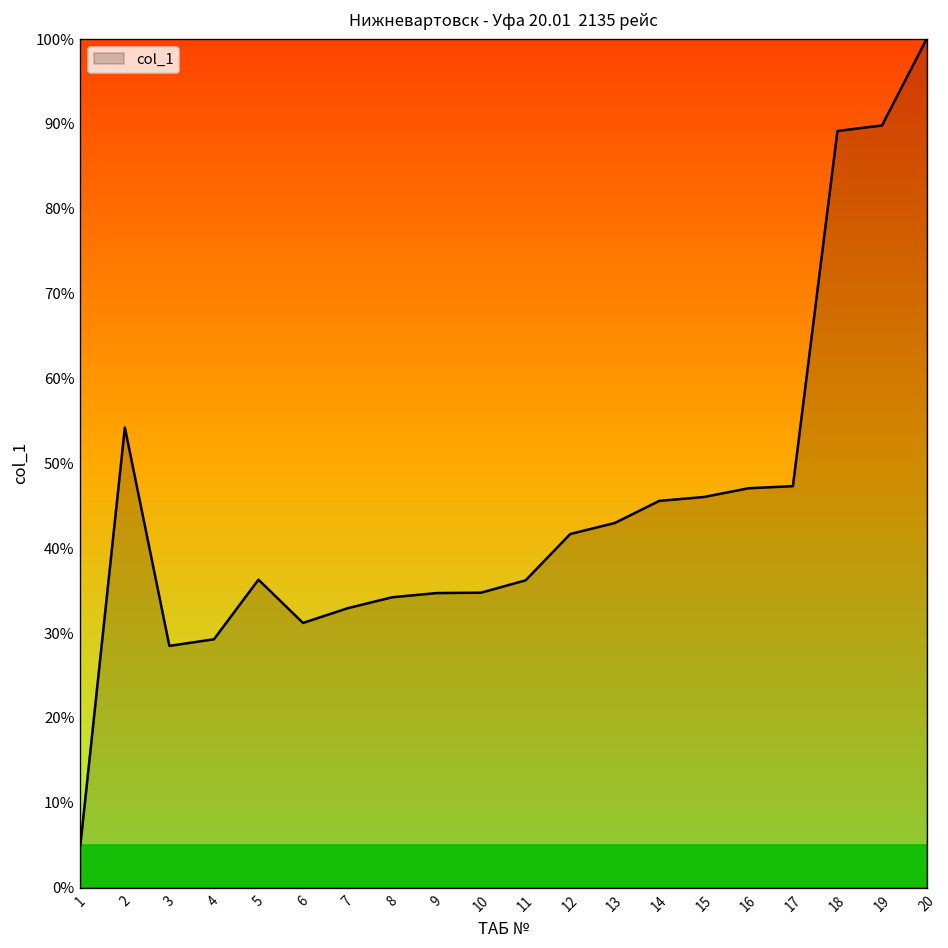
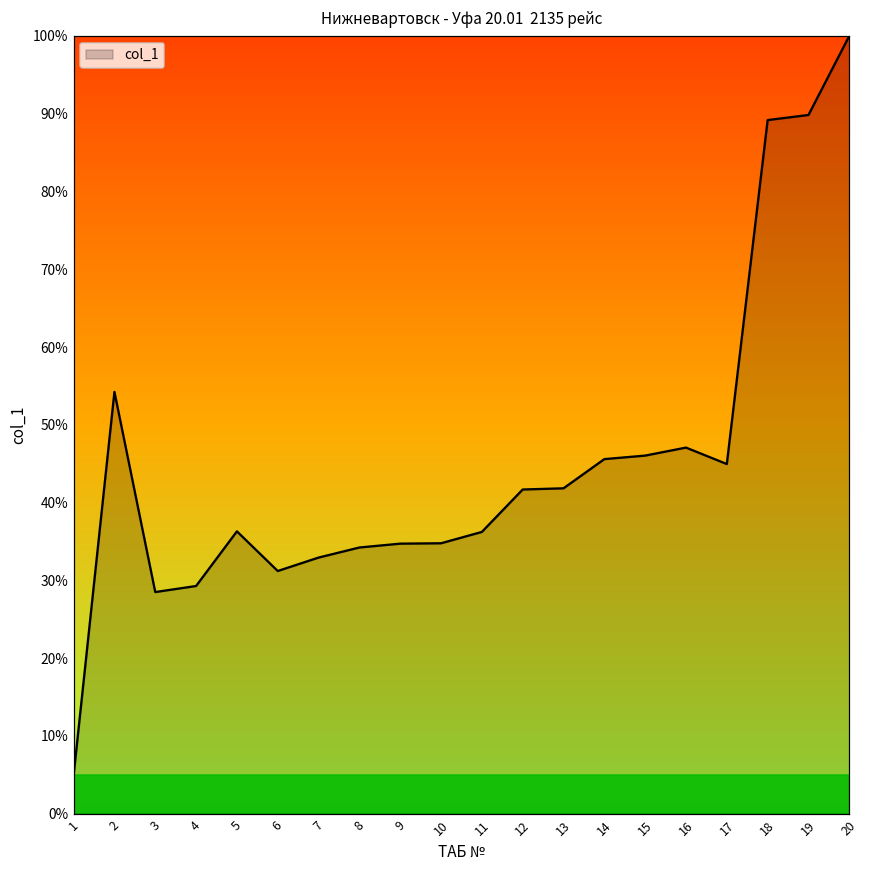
13: 43% -> 42%
17: 47% -> 45%
